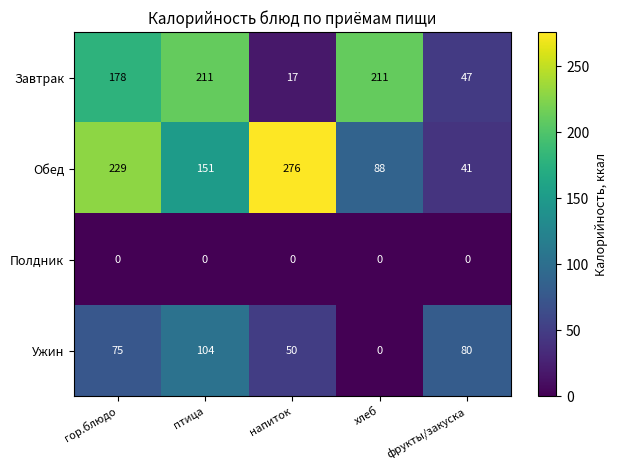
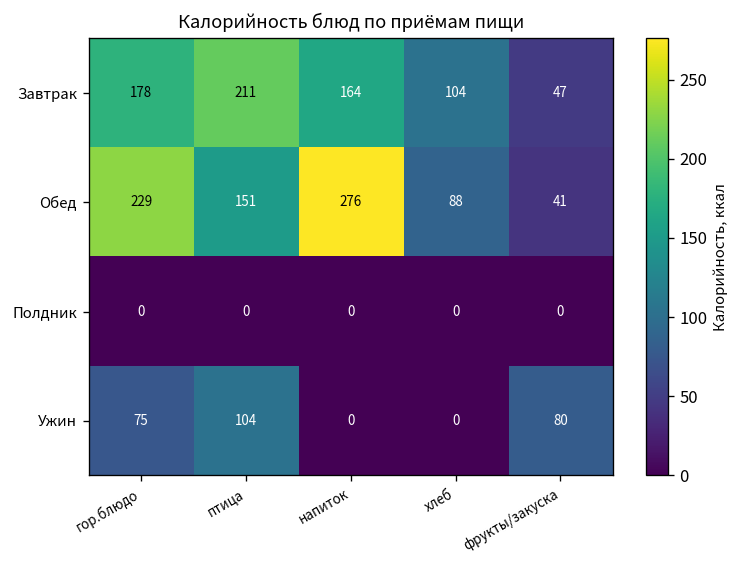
Завтрак, напиток: 17 -> 164
Завтрак, хлеб: 211 -> 104
Ужин, напиток: 50 -> 0
